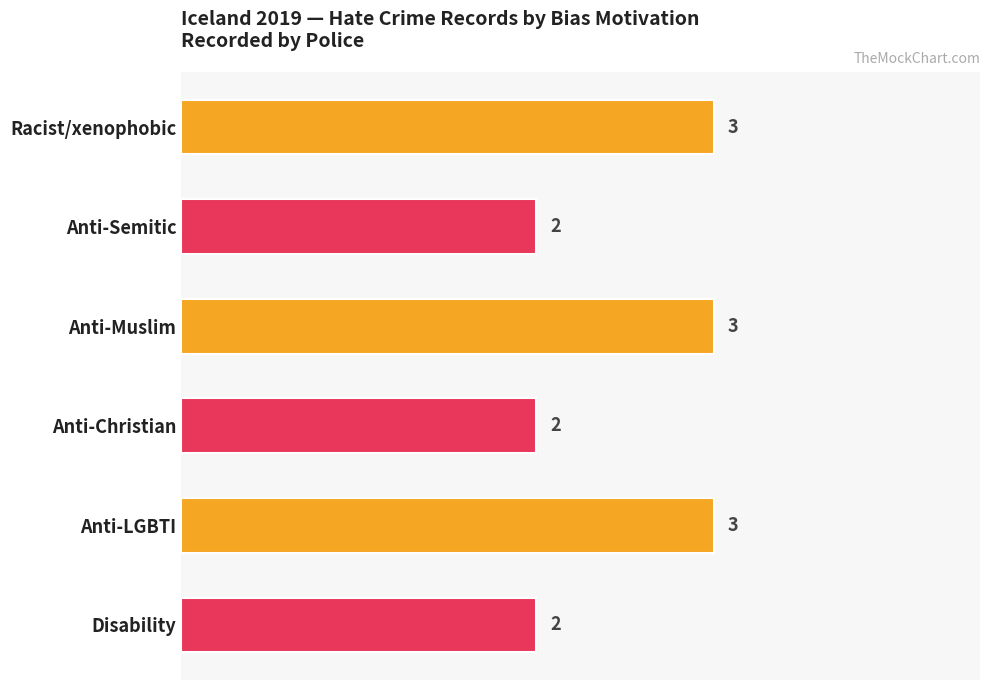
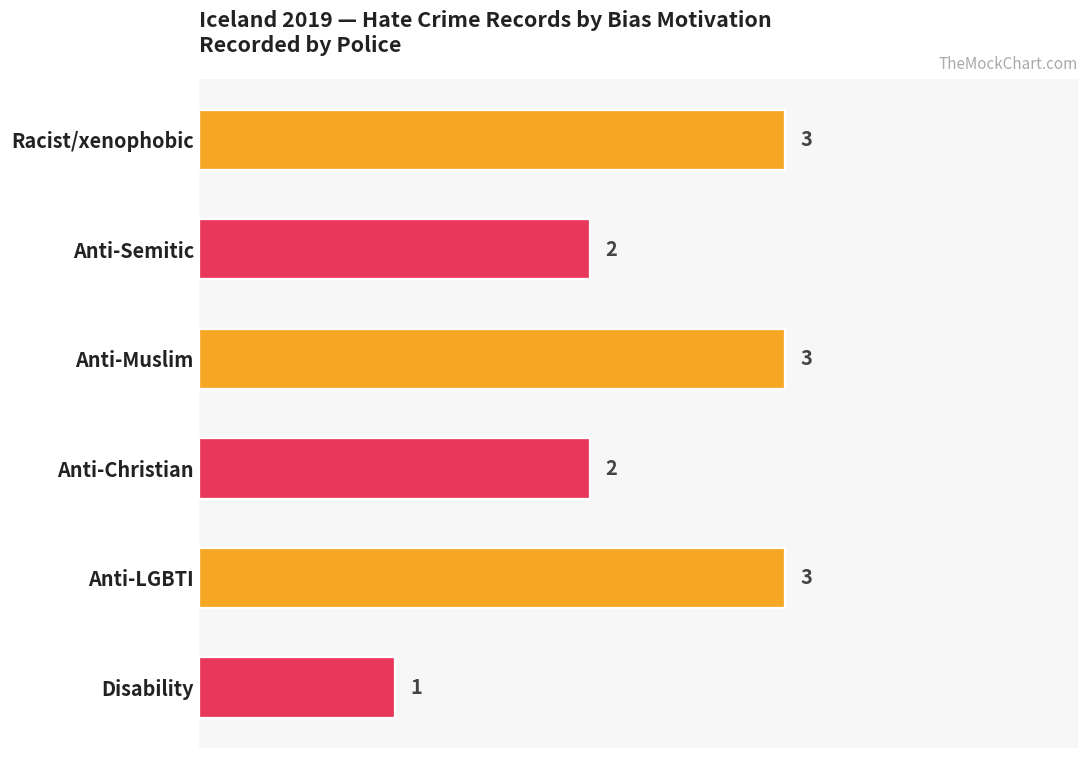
Disability: 2 -> 1
